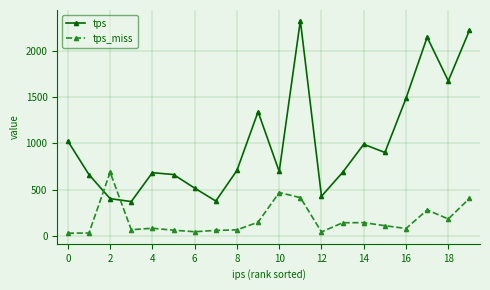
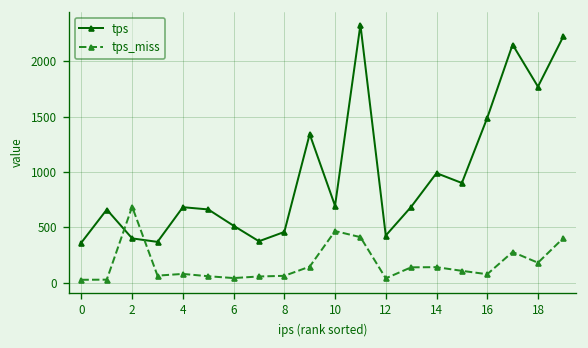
tps, 0: 1000 -> 400
tps, 8: 700 -> 500
tps, 18: 1700 -> 1800
